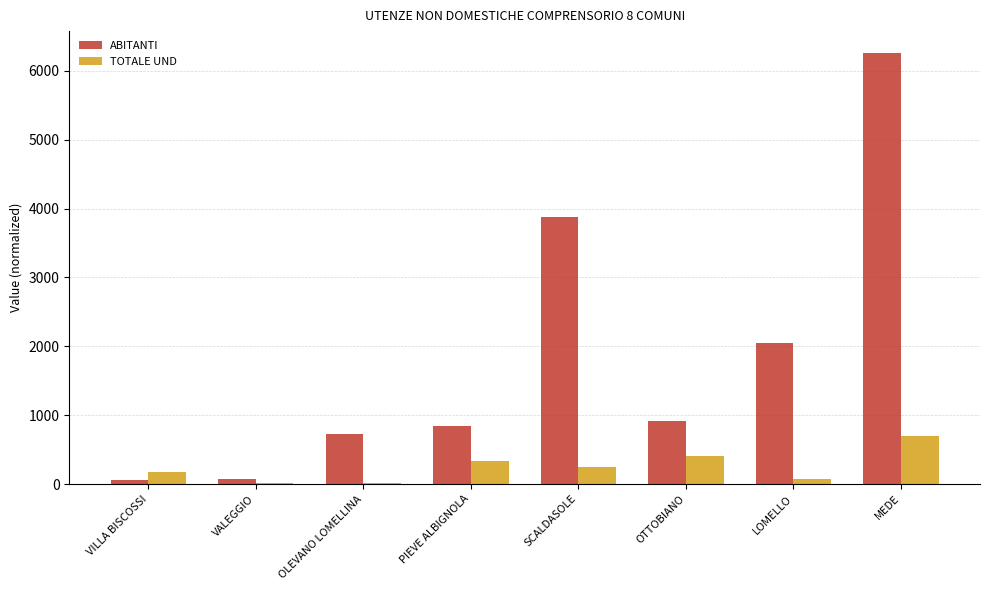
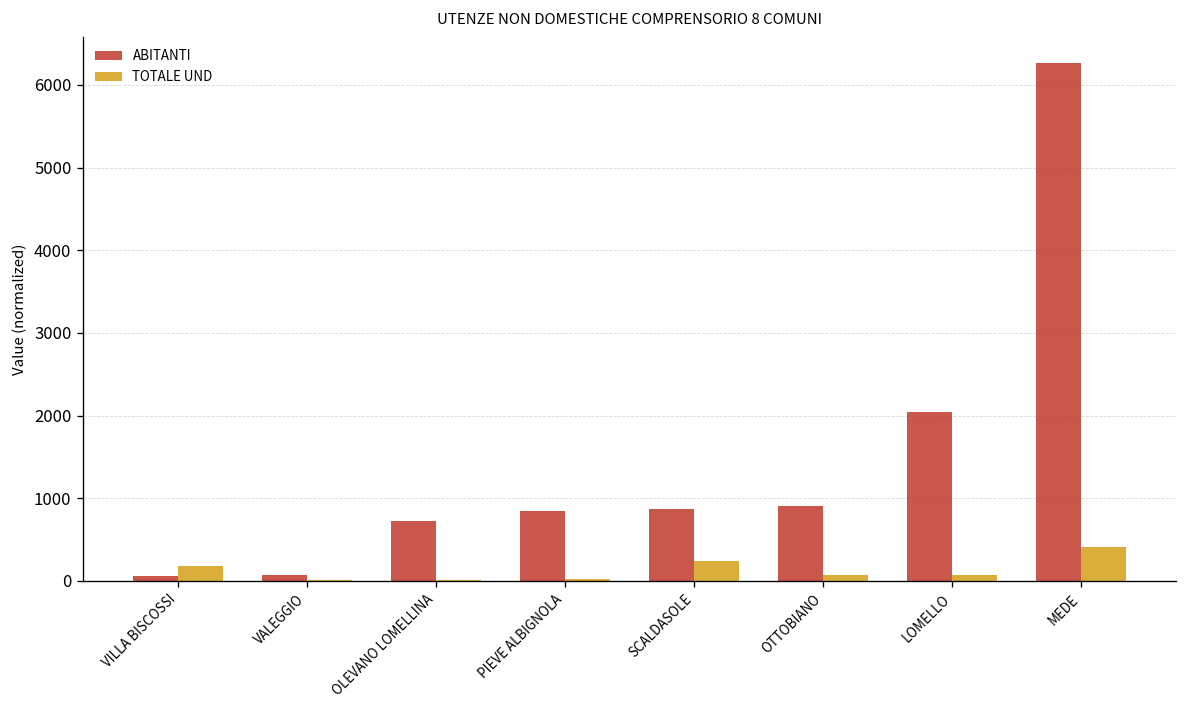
TOTALE UND, PIEVE ALBIGNOLA: 300 -> 0
ABITANTI, SCALDASOLE: 3900 -> 900
TOTALE UND, OTTOBIANO: 400 -> 100
TOTALE UND, MEDE: 700 -> 400
